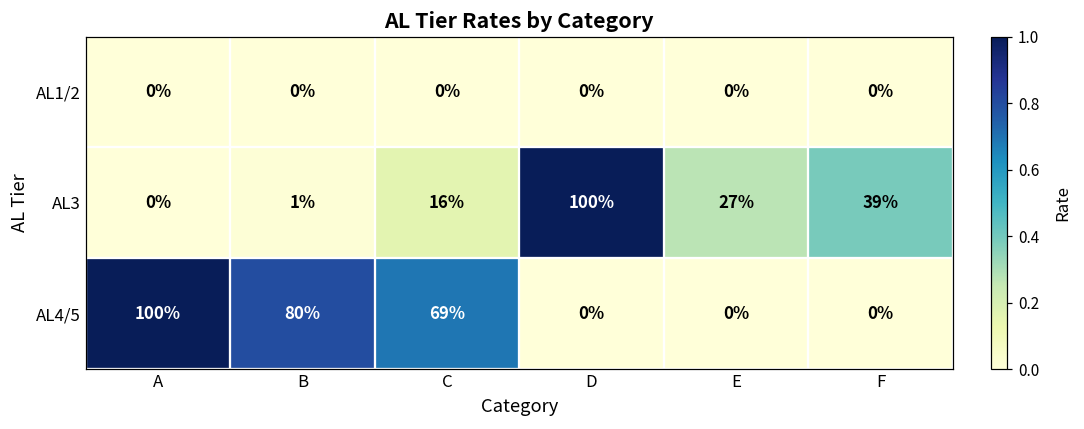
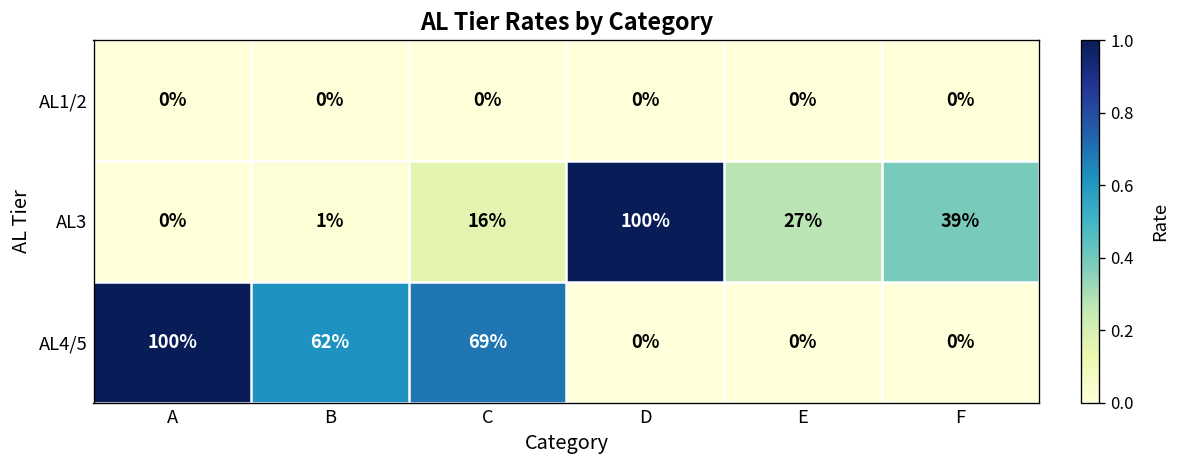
AL4/5, B: 80% -> 62%
